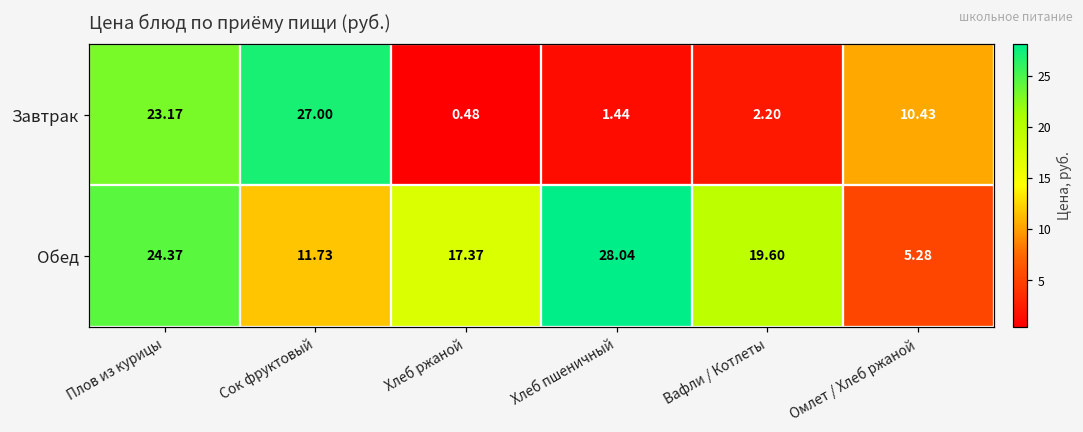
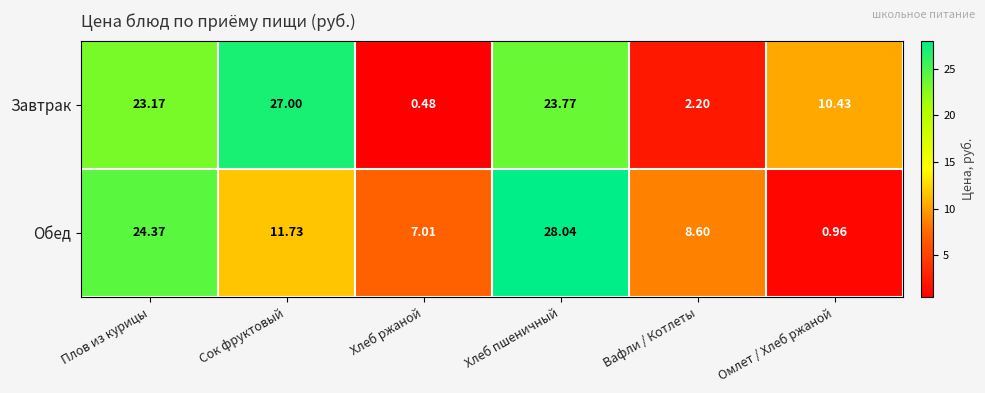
Завтрак, Хлеб пшеничный: 1.44 -> 23.77
Обед, Хлеб ржаной: 17.37 -> 7.01
Обед, Вафли / Котлеты: 19.60 -> 8.60
Обед, Омлет / Хлеб ржаной: 5.28 -> 0.96
